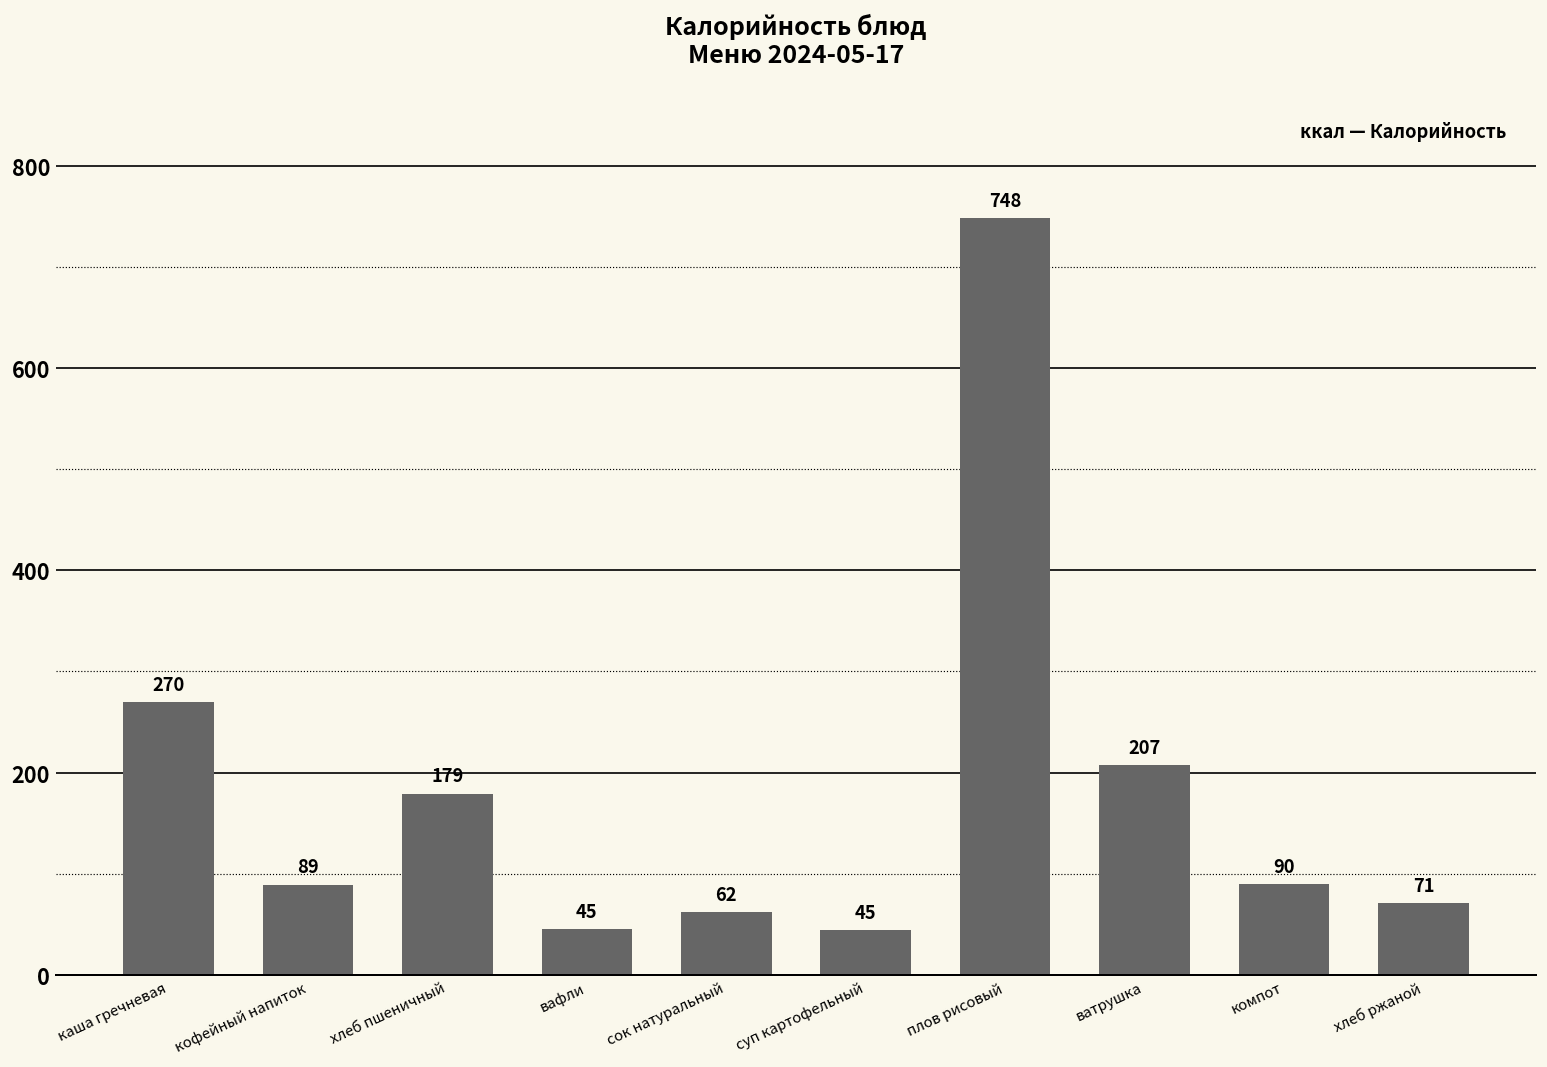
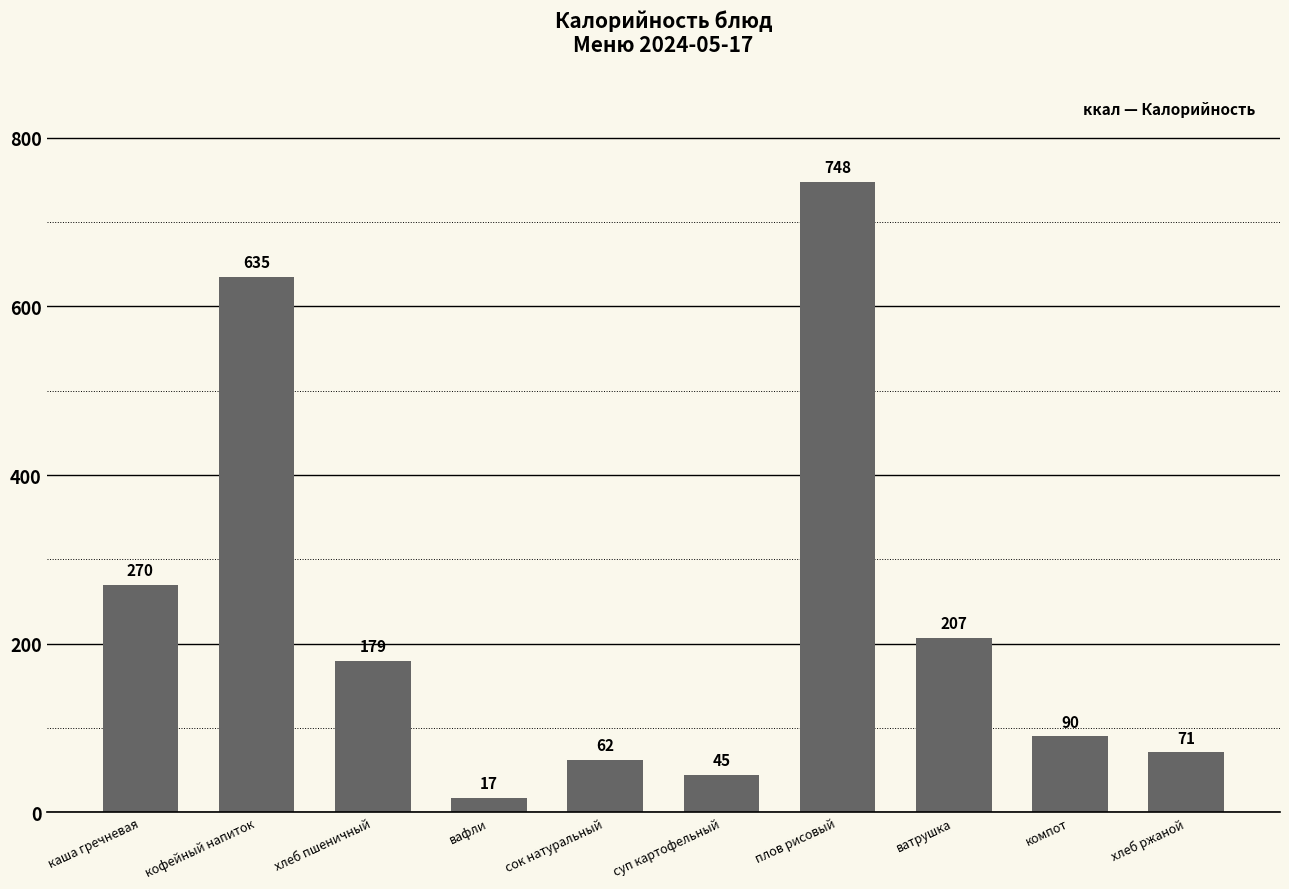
кофейный напиток: 89 -> 635
вафли: 45 -> 17
